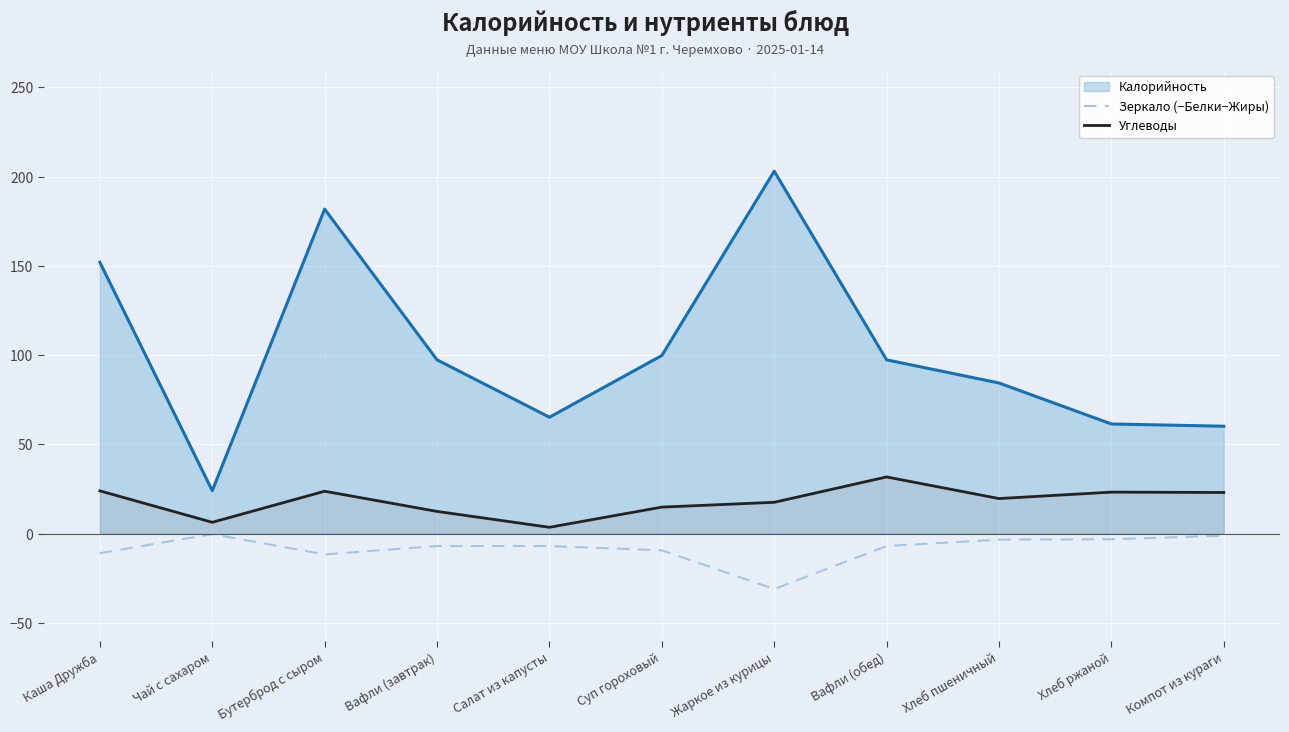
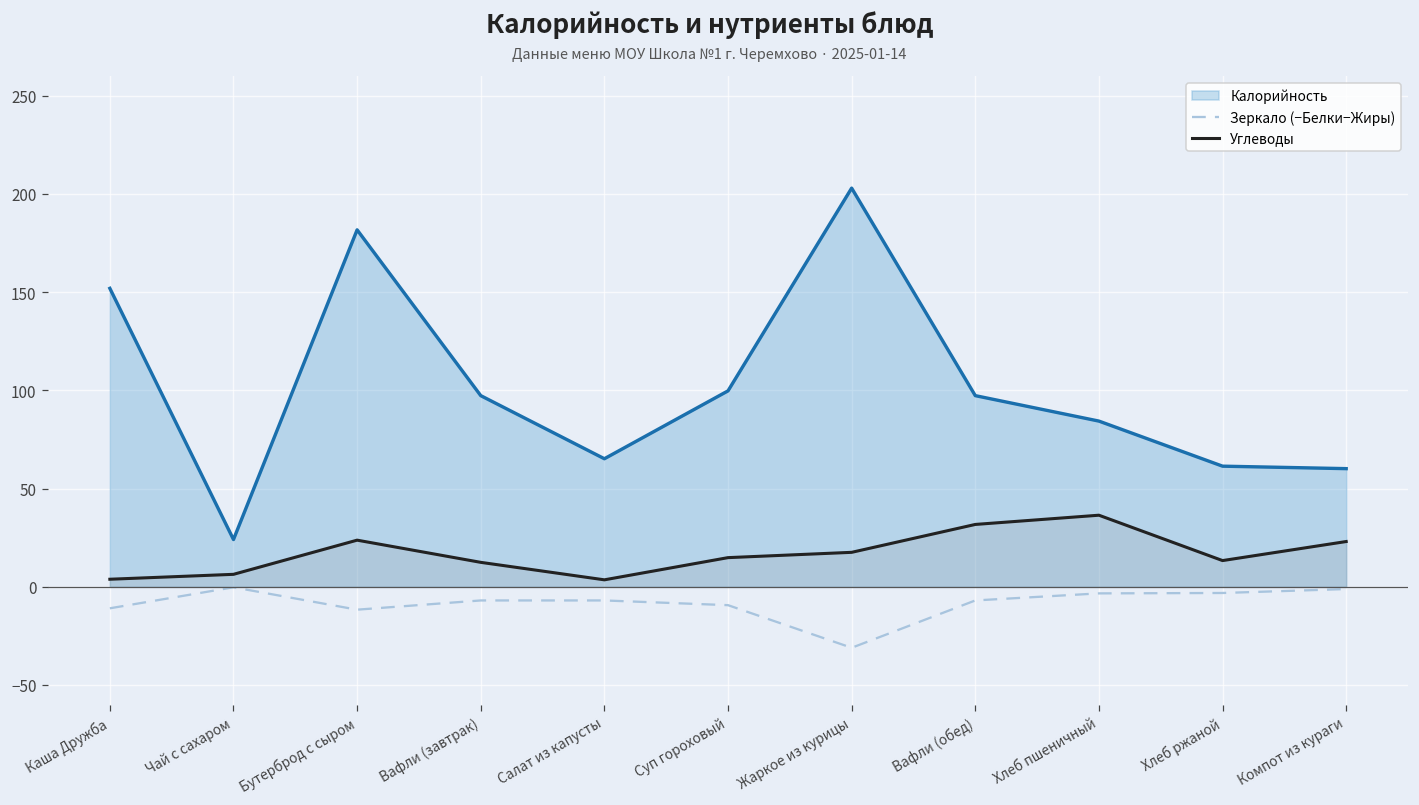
Углеводы, Каша Дружба: 24 -> 4
Углеводы, Хлеб пшеничный: 20 -> 37
Углеводы, Хлеб ржаной: 23 -> 13
